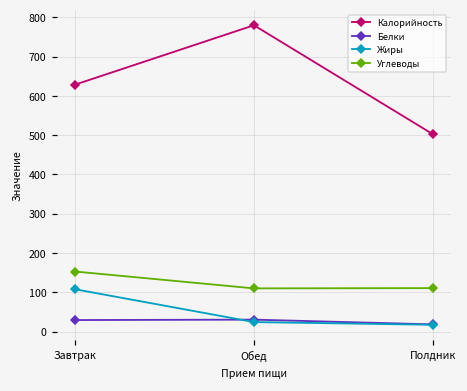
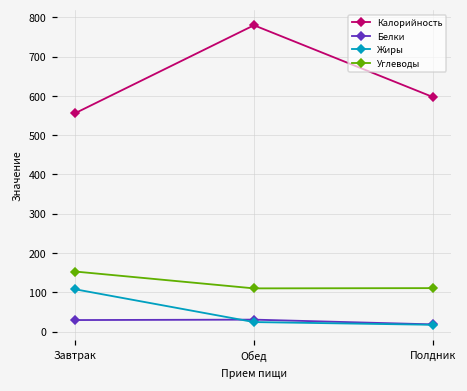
Калорийность, Завтрак: 630 -> 560
Калорийность, Полдник: 500 -> 600
